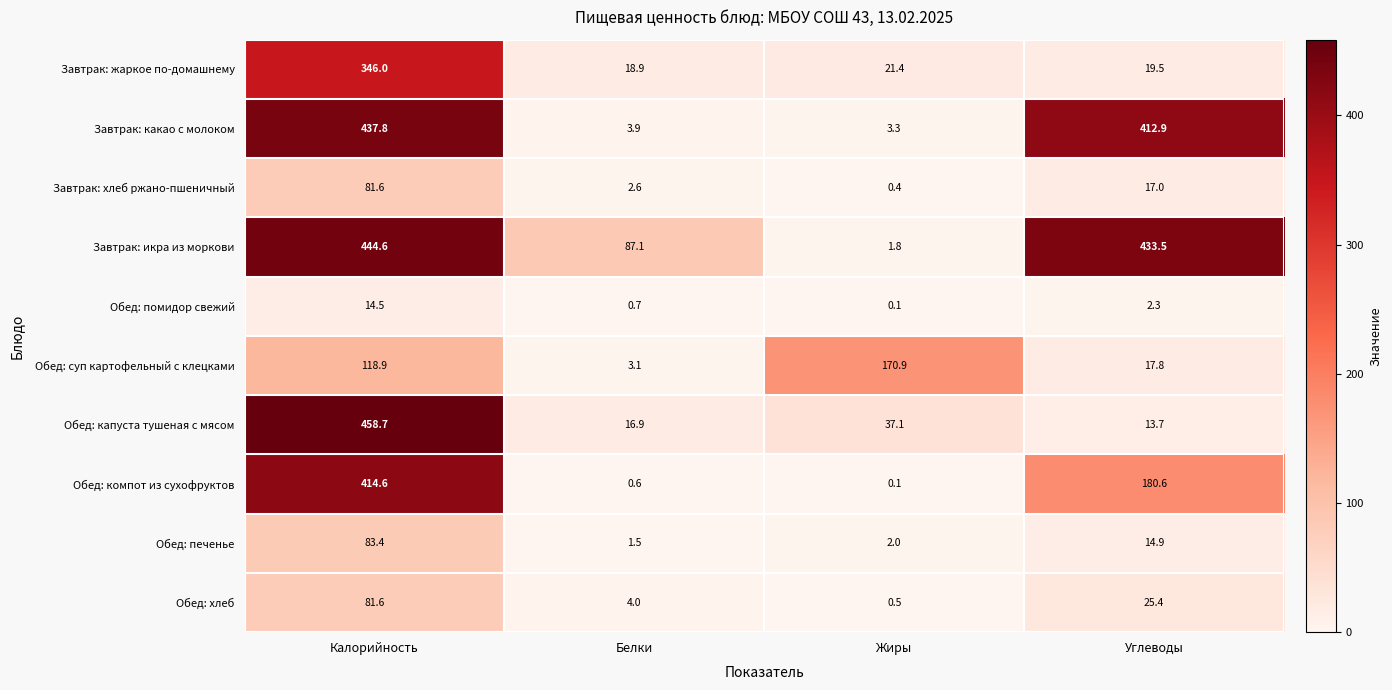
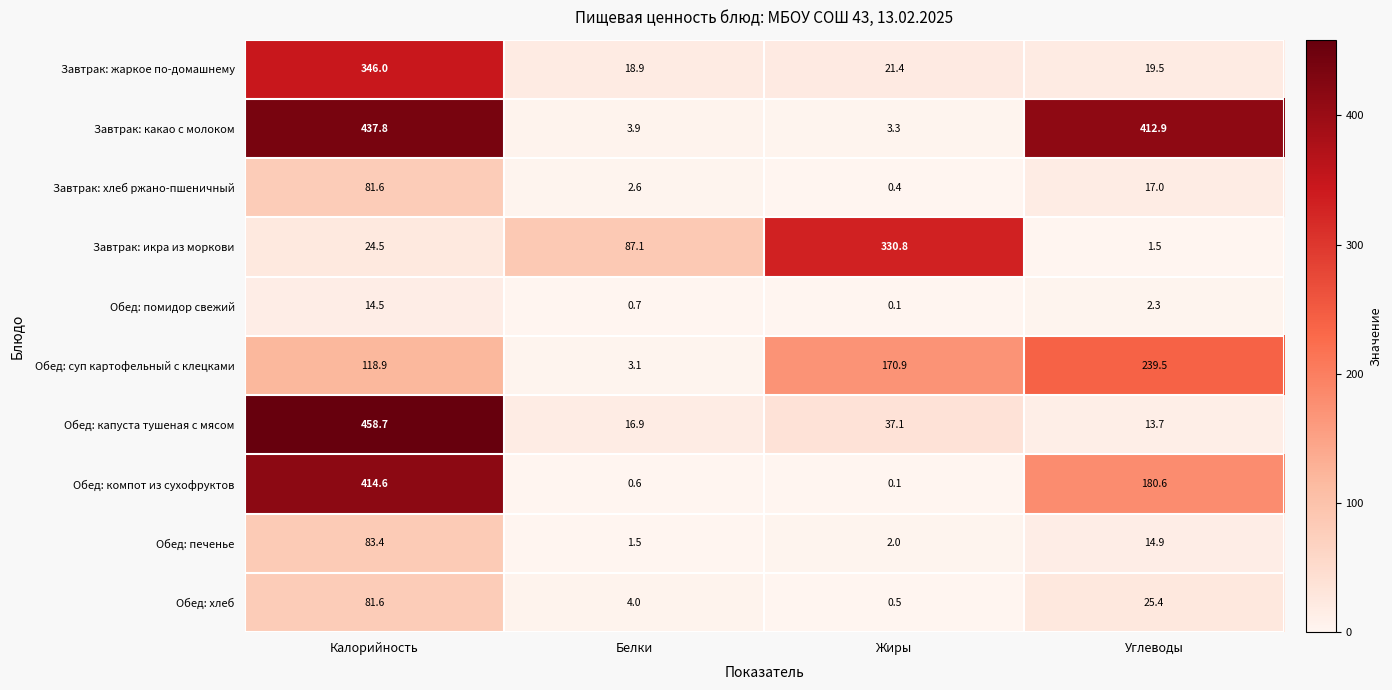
Завтрак: икра из моркови, Калорийность: 444.6 -> 24.5
Завтрак: икра из моркови, Жиры: 1.8 -> 330.8
Завтрак: икра из моркови, Углеводы: 433.5 -> 1.5
Обед: суп картофельный с клецками, Углеводы: 17.8 -> 239.5
